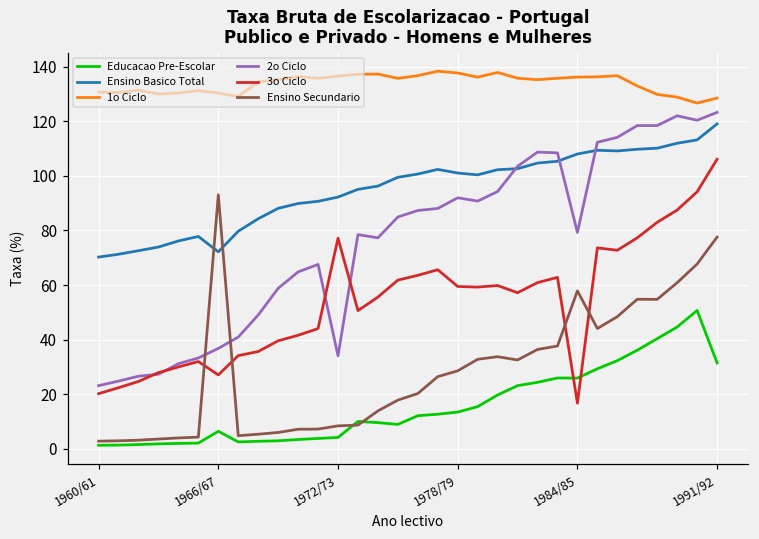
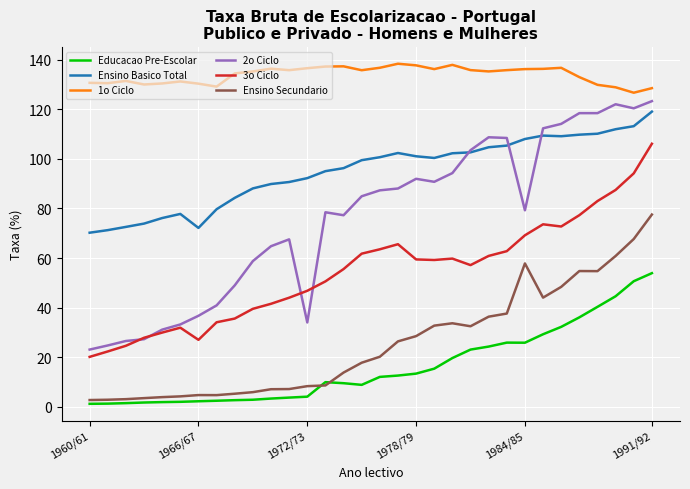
Educacao Pre-Escolar, 1966/67: 6 -> 2
Ensino Secundario, 1966/67: 93 -> 5
3o Ciclo, 1972/73: 77 -> 47
3o Ciclo, 1984/85: 17 -> 69
Educacao Pre-Escolar, 1991/92: 31 -> 54
